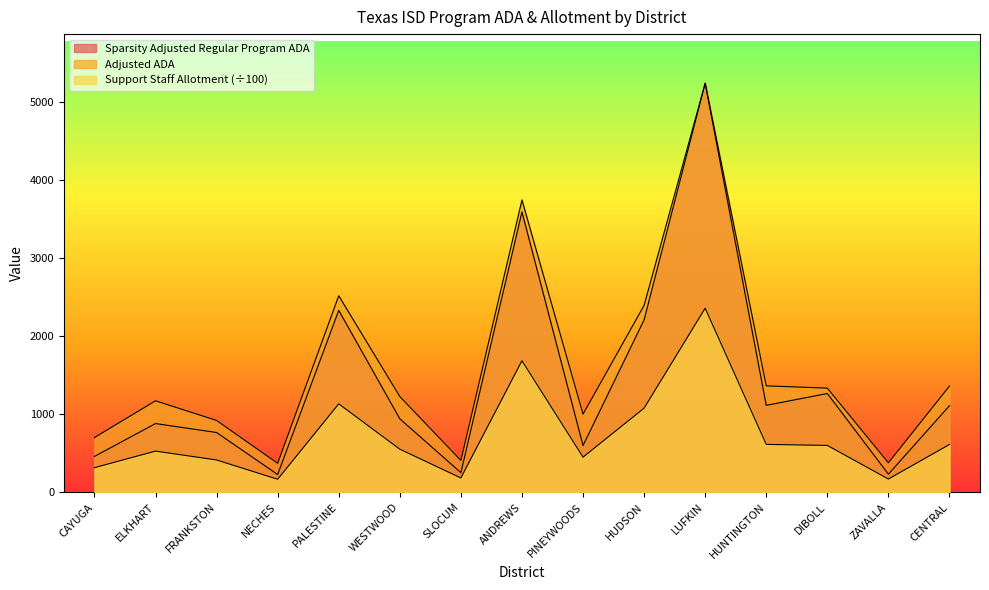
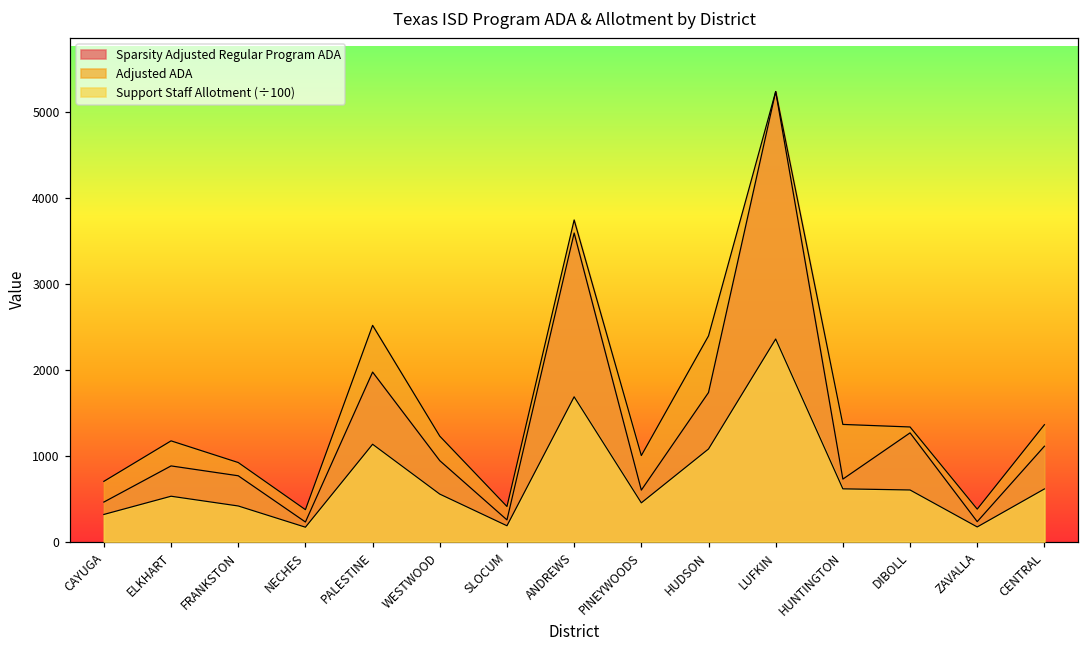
Sparsity Adjusted Regular Program ADA, PALESTINE: 2300 -> 2000
Sparsity Adjusted Regular Program ADA, HUDSON: 2200 -> 1700
Sparsity Adjusted Regular Program ADA, HUNTINGTON: 1100 -> 700
